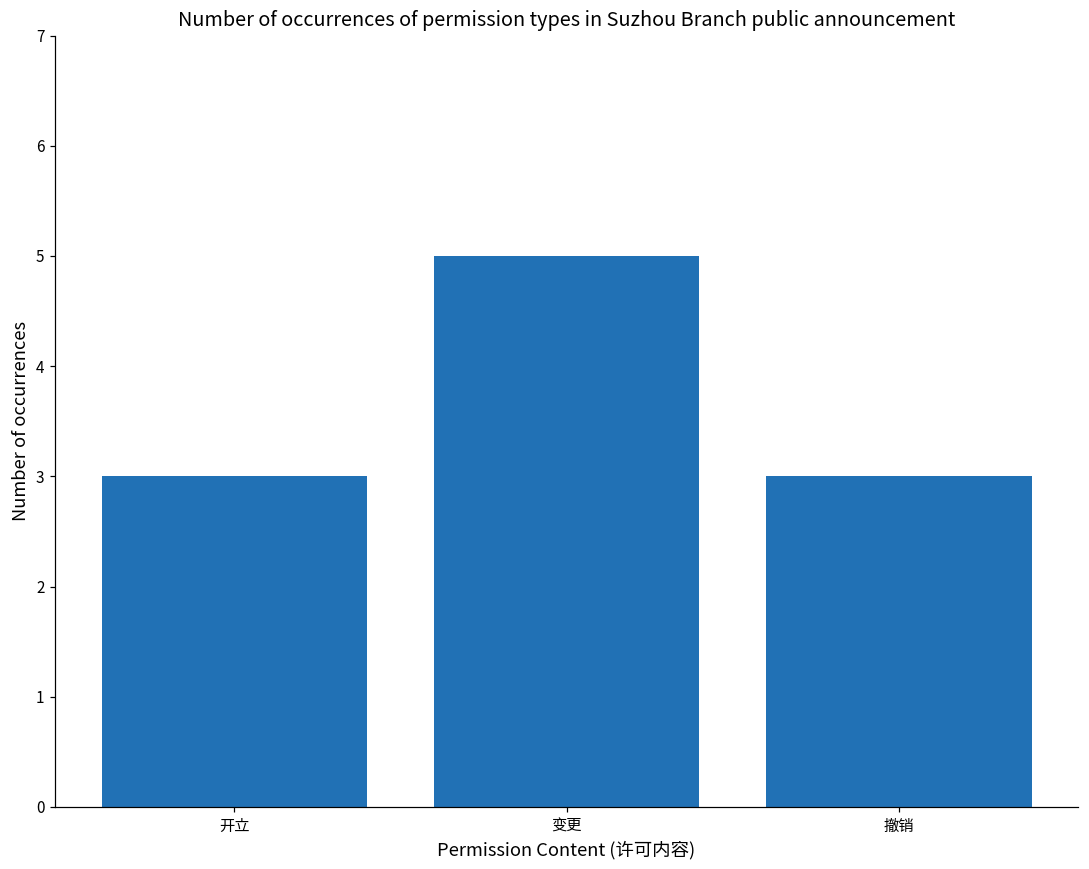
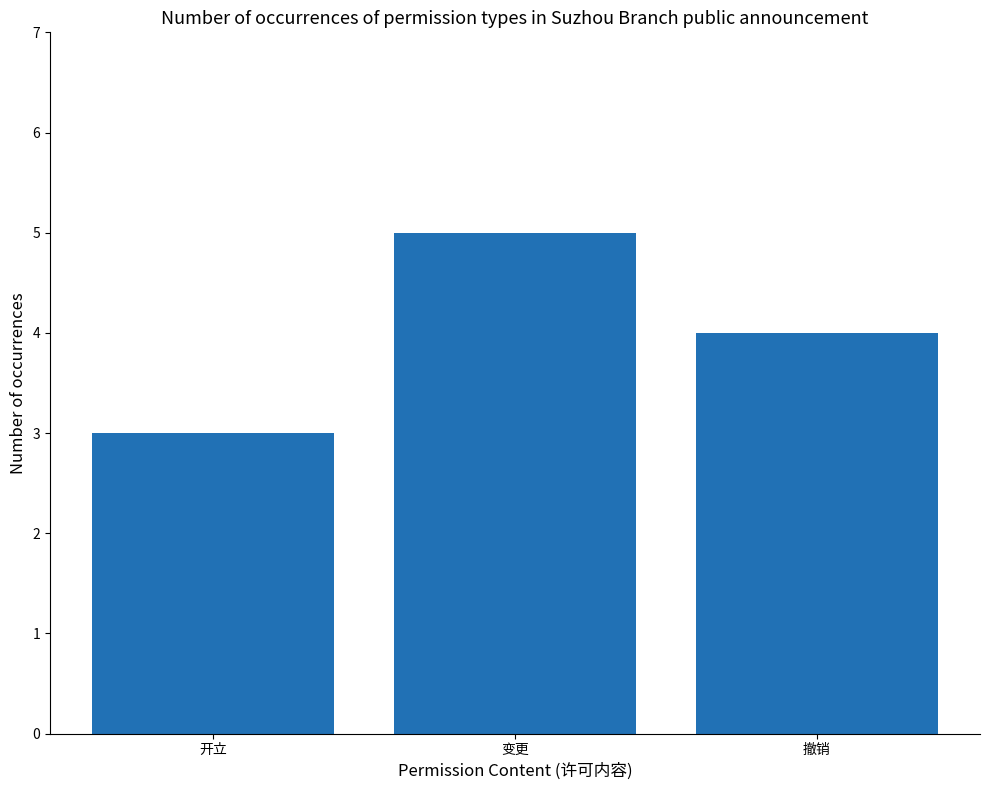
撤销: 3 -> 4
